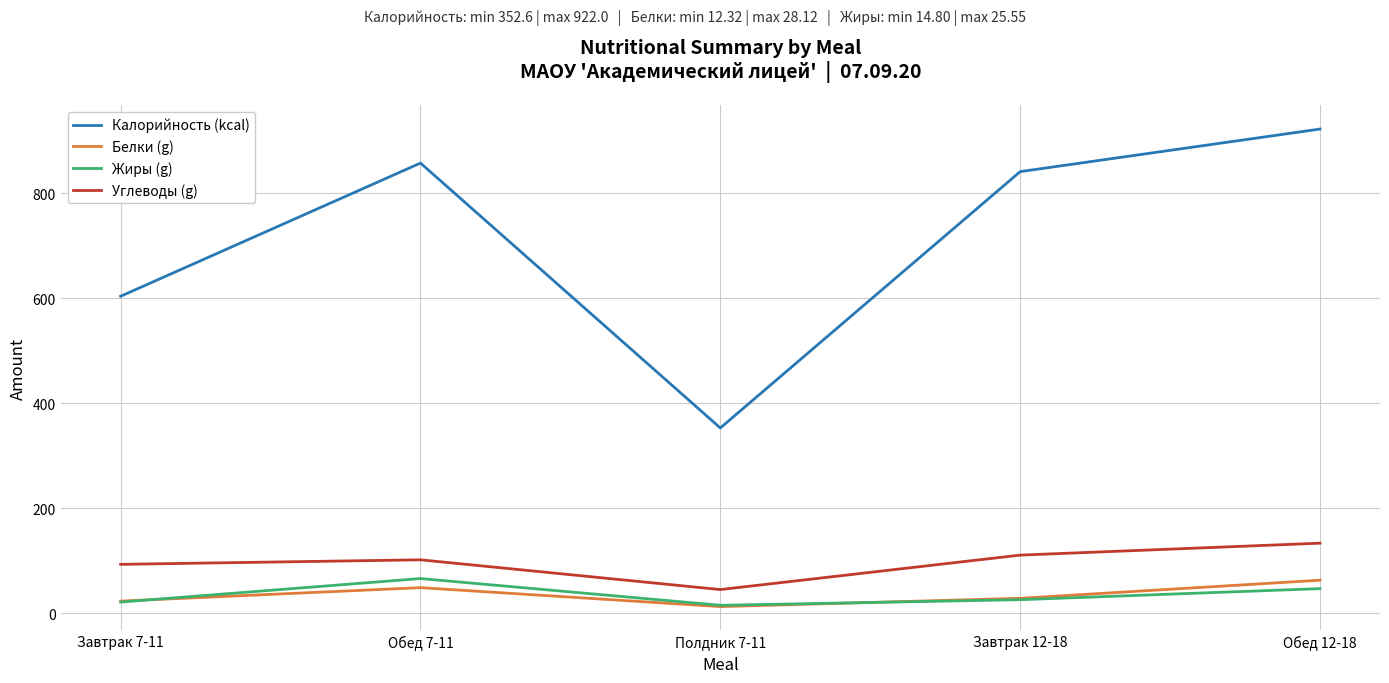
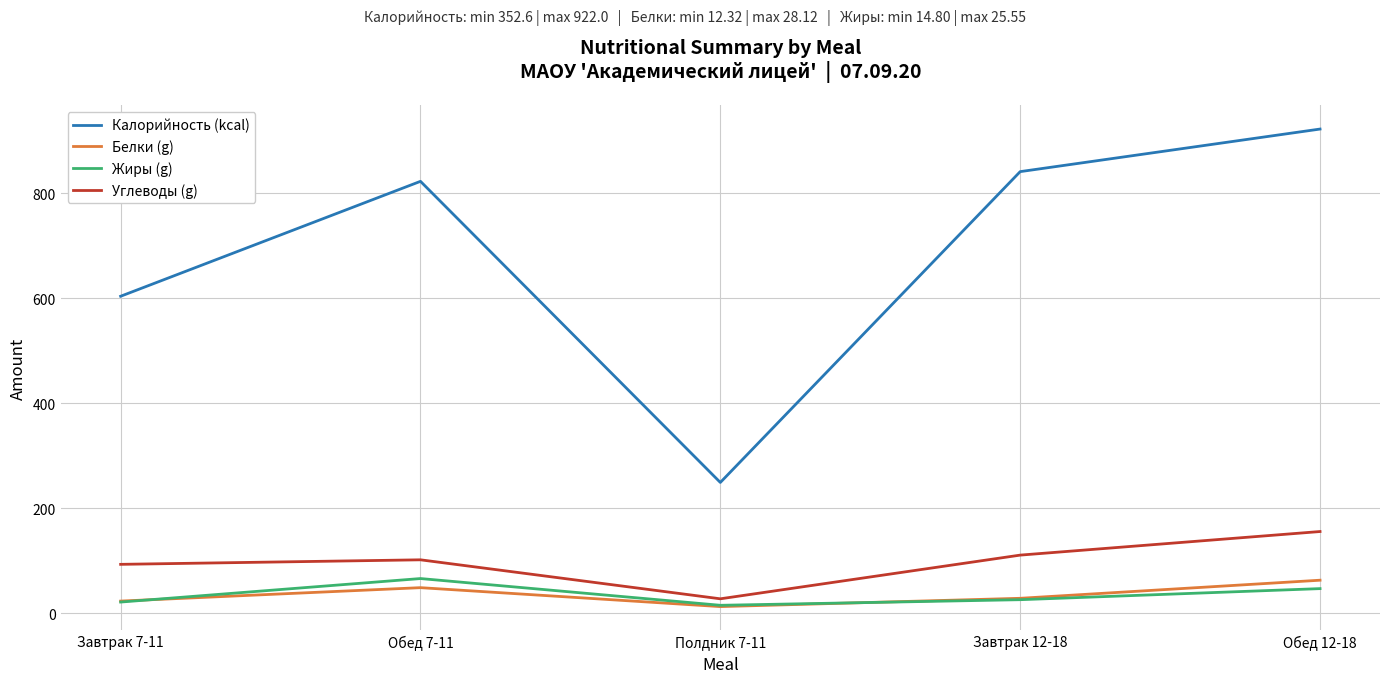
Калорийность (kcal), Обед 7-11: 860 -> 820
Калорийность (kcal), Полдник 7-11: 350 -> 250
Углеводы (g), Полдник 7-11: 40 -> 30
Углеводы (g), Обед 12-18: 130 -> 160
